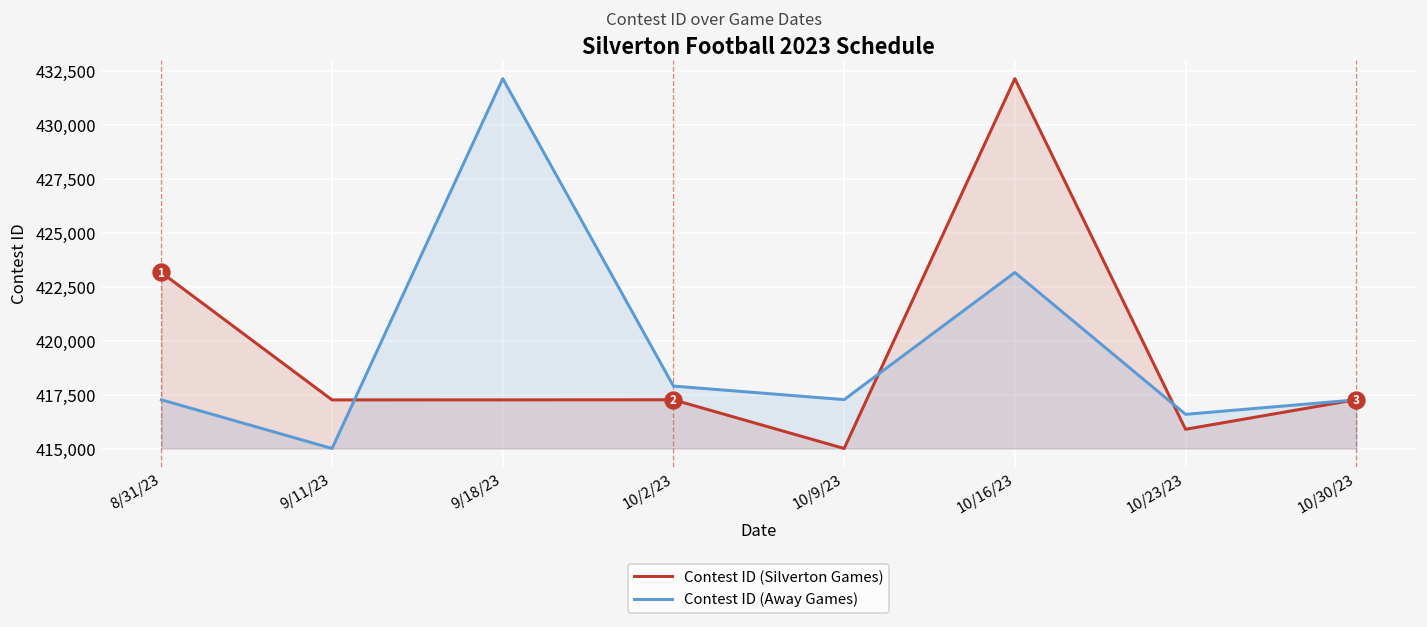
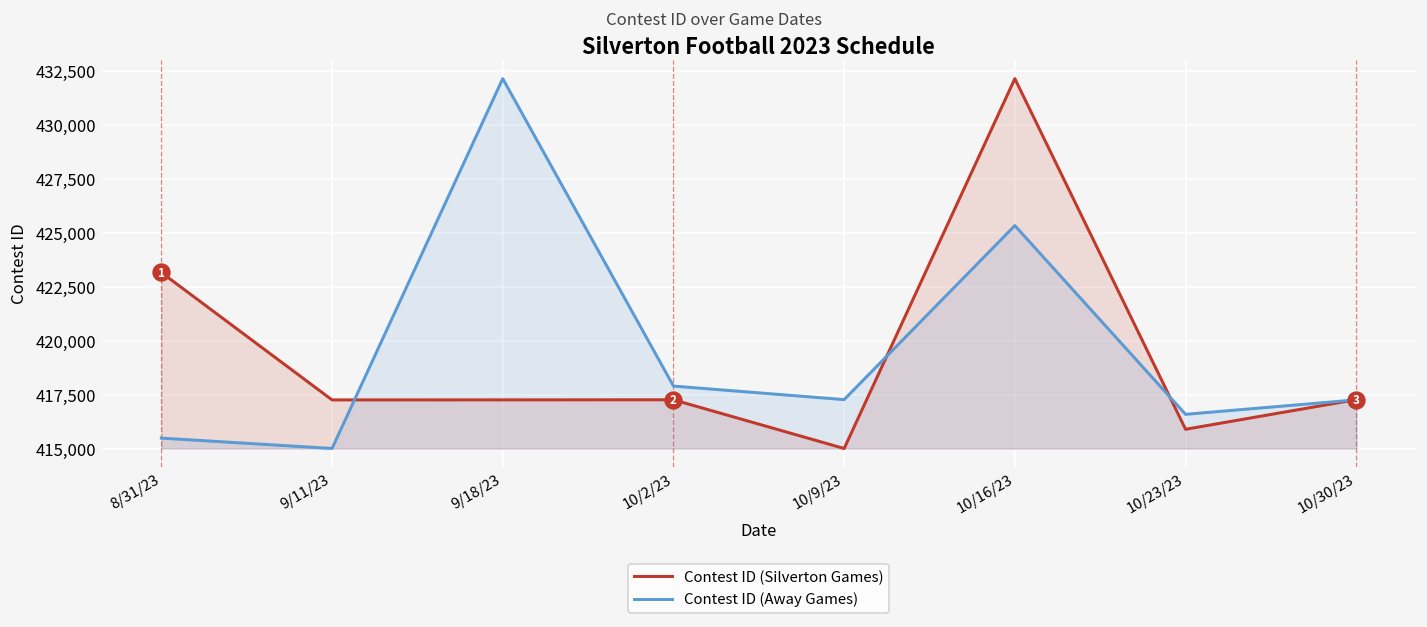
Contest ID (Away Games), 8/31/23: 417,300 -> 415,500
Contest ID (Away Games), 10/16/23: 423,200 -> 425,300
